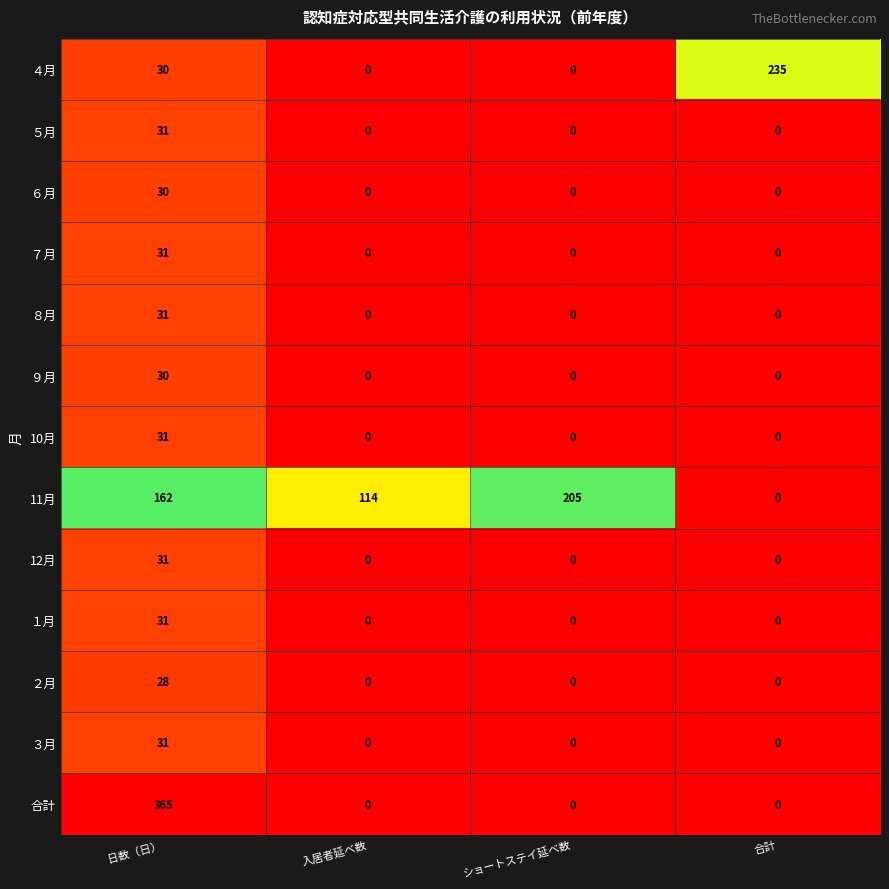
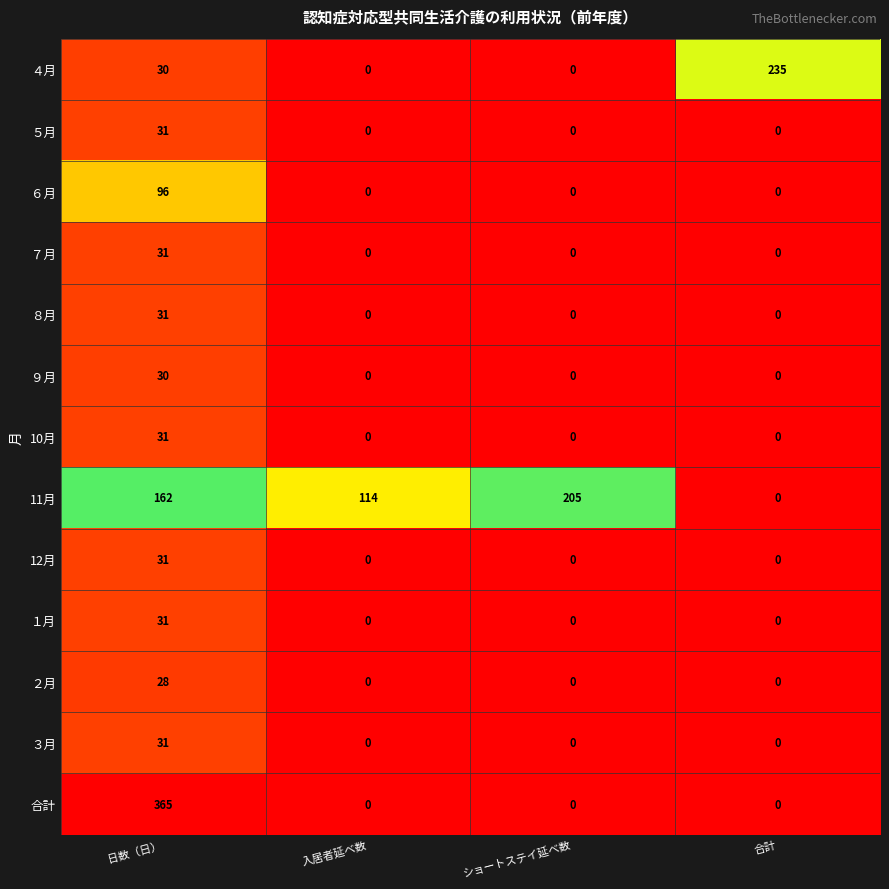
６月, 日数（日）: 30 -> 96
